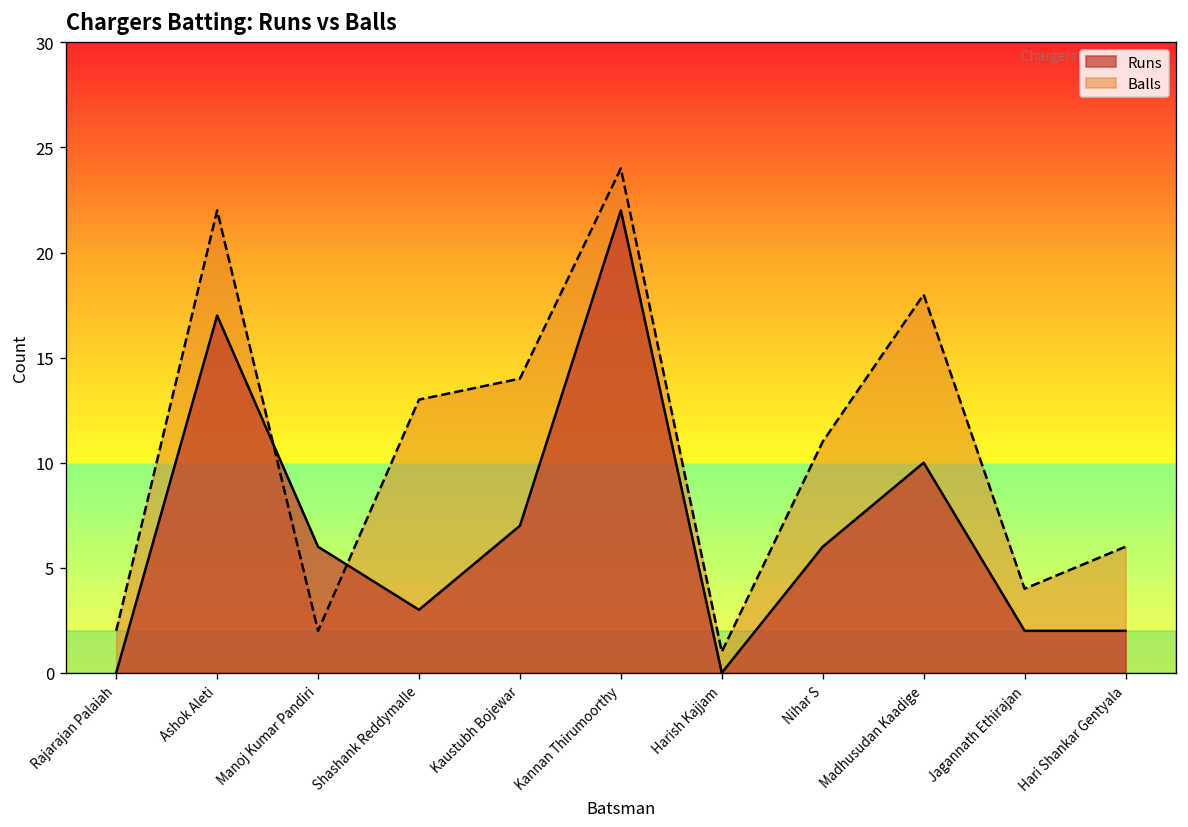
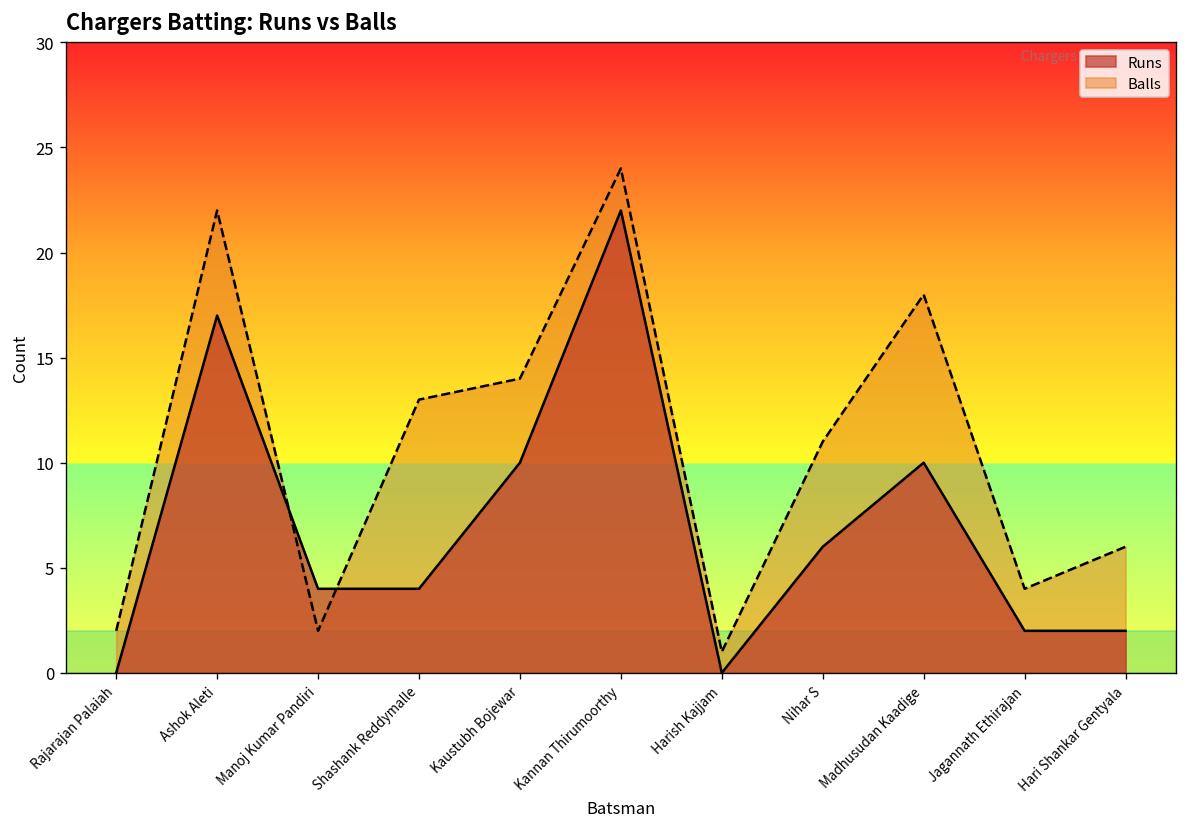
Runs, Manoj Kumar Pandiri: 6 -> 4
Runs, Shashank Reddymalle: 3 -> 4
Runs, Kaustubh Bojewar: 7 -> 10
